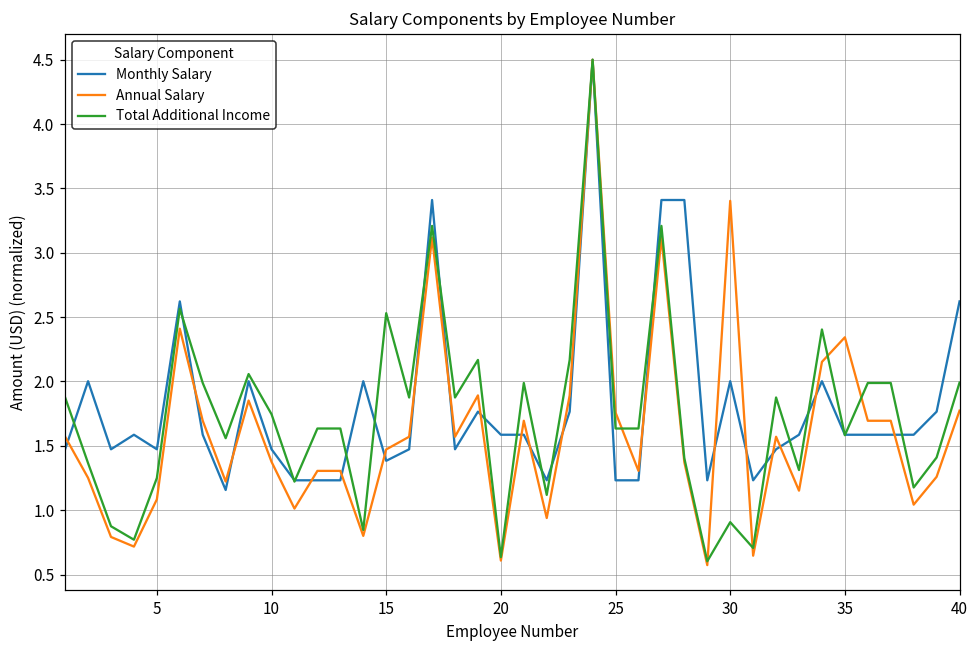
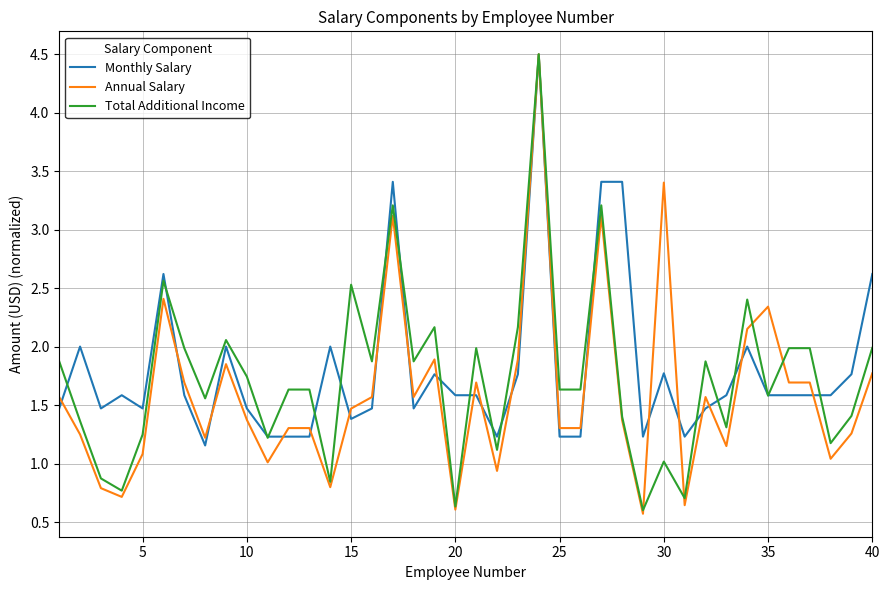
Annual Salary, 25: 1.76 -> 1.31
Monthly Salary, 30: 2.00 -> 1.77
Total Additional Income, 30: 0.91 -> 1.02
